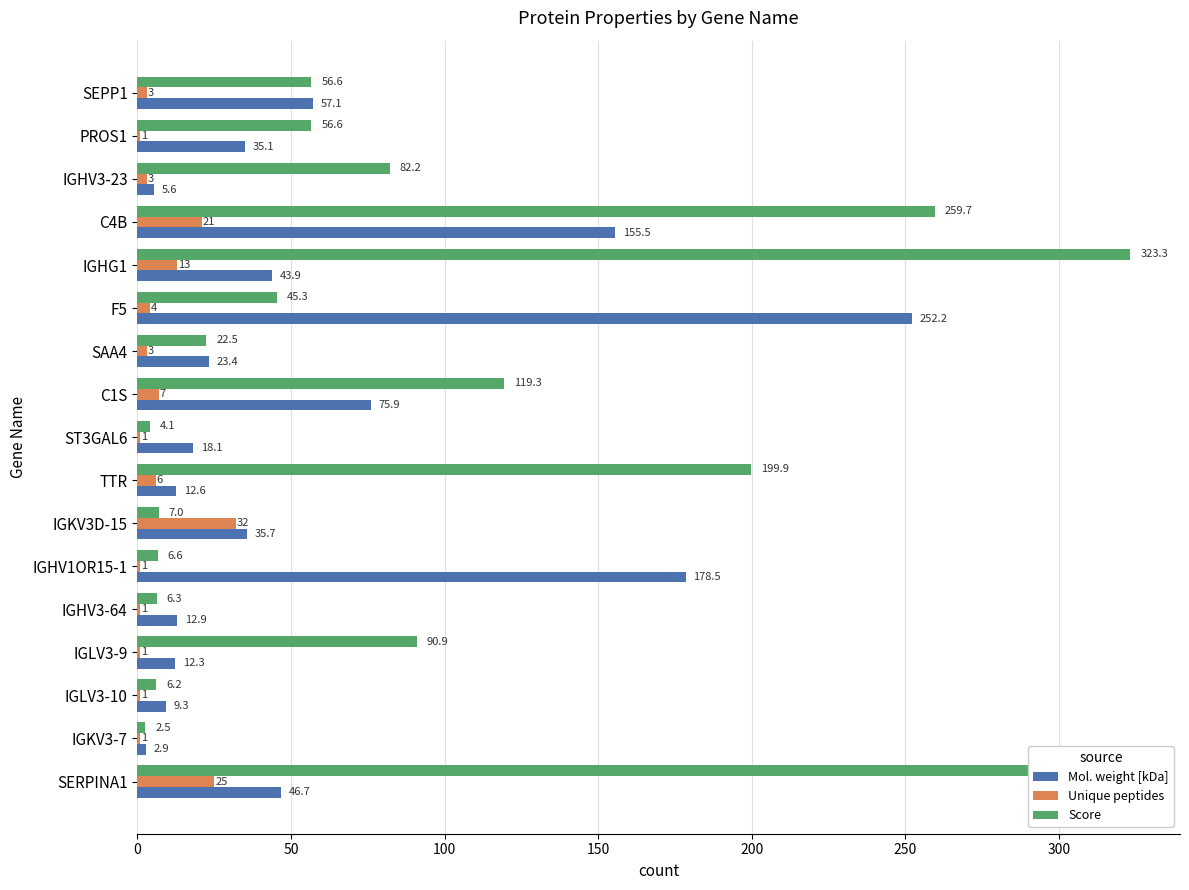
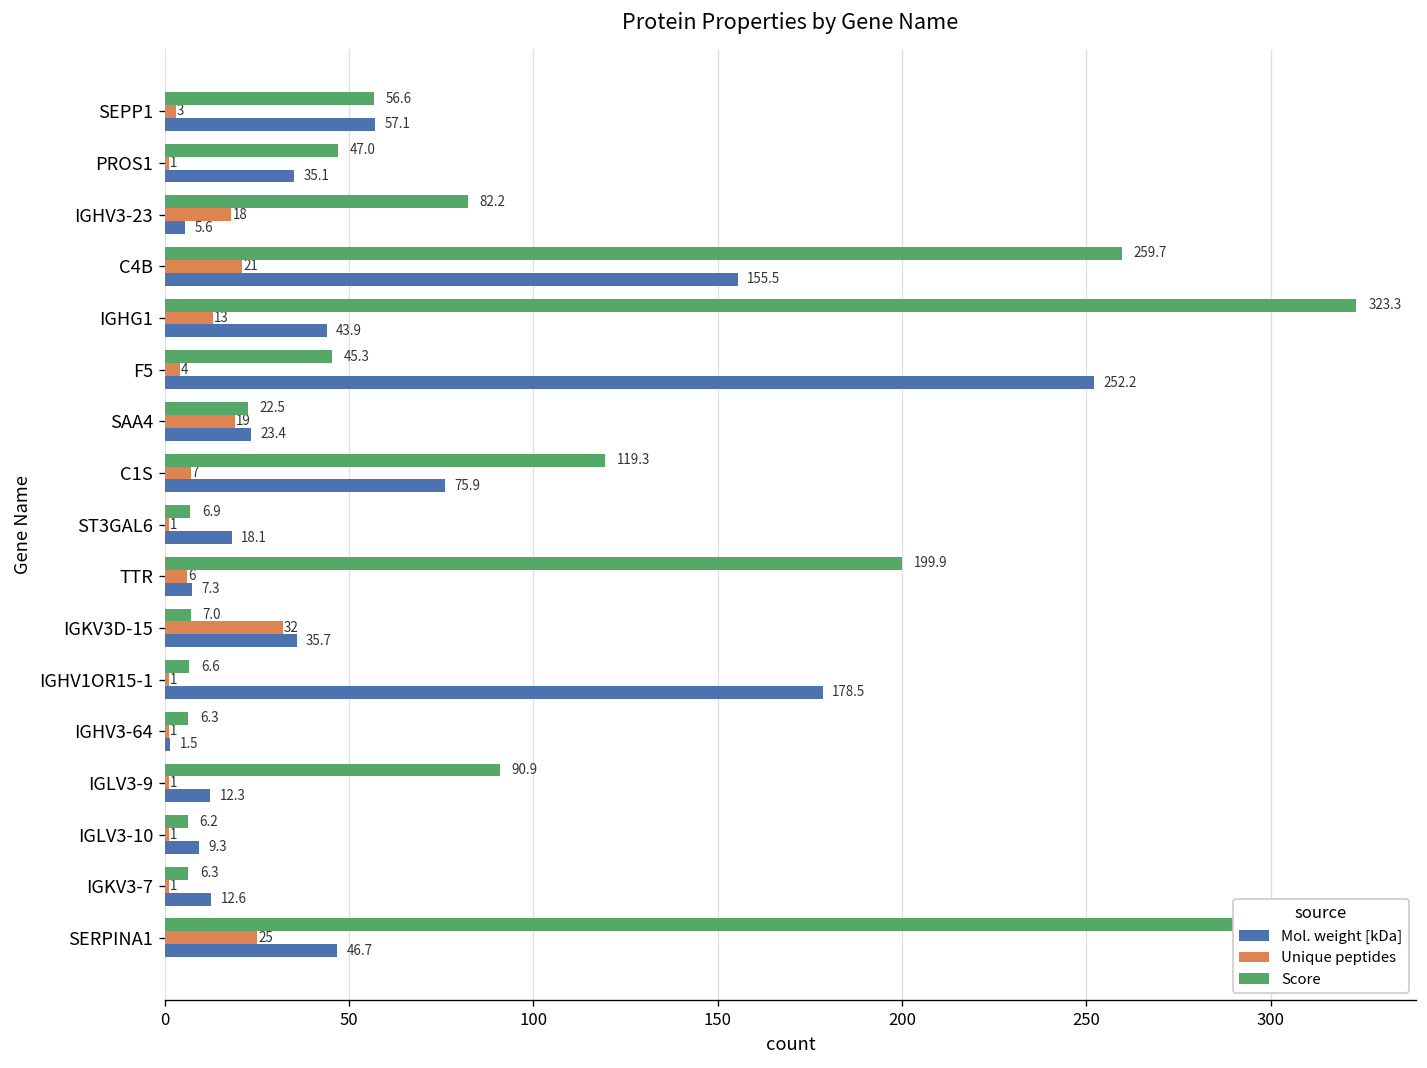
Score, PROS1: 56.6 -> 47.0
Unique peptides, IGHV3-23: 3 -> 18
Unique peptides, SAA4: 3 -> 19
Score, ST3GAL6: 4.1 -> 6.9
Mol. weight [kDa], TTR: 12.6 -> 7.3
Mol. weight [kDa], IGHV3-64: 12.9 -> 1.5
Score, IGKV3-7: 2.5 -> 6.3
Mol. weight [kDa], IGKV3-7: 2.9 -> 12.6
